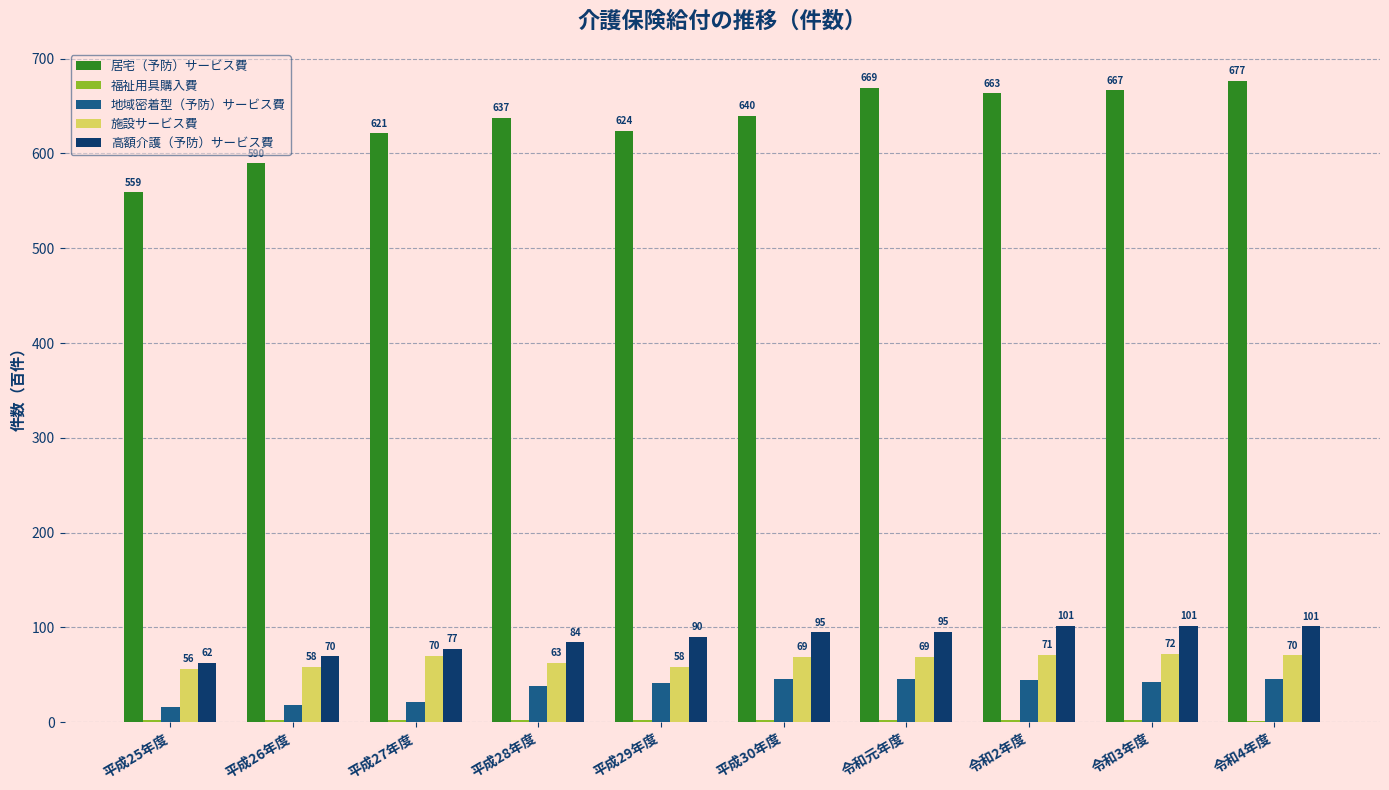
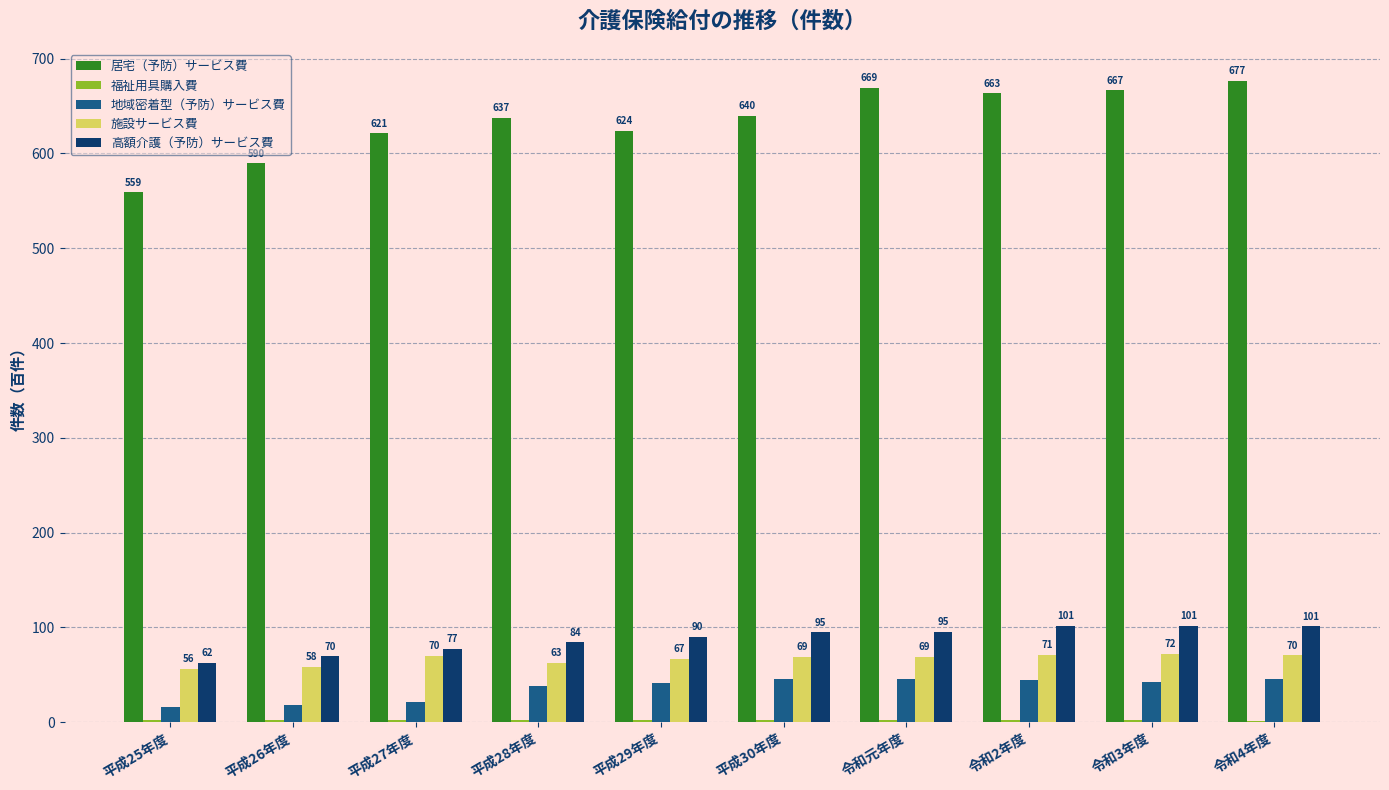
施設サービス費, 平成29年度: 58 -> 67
